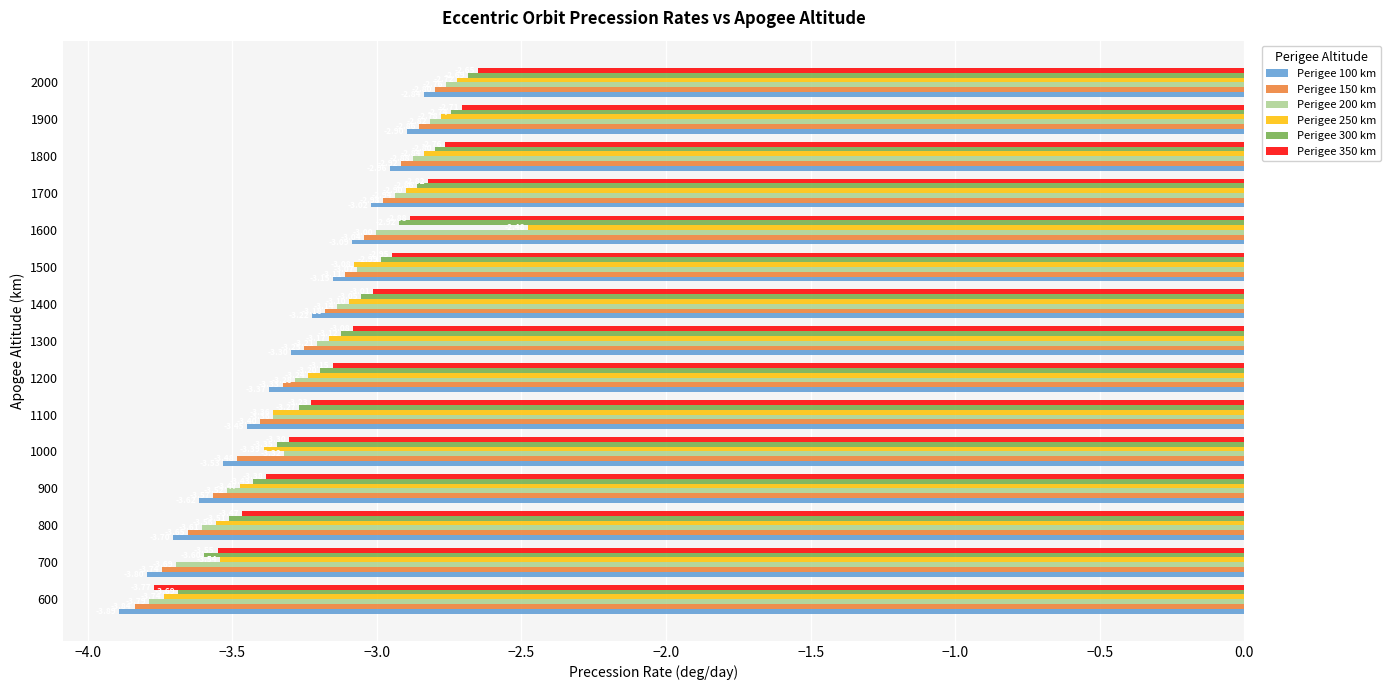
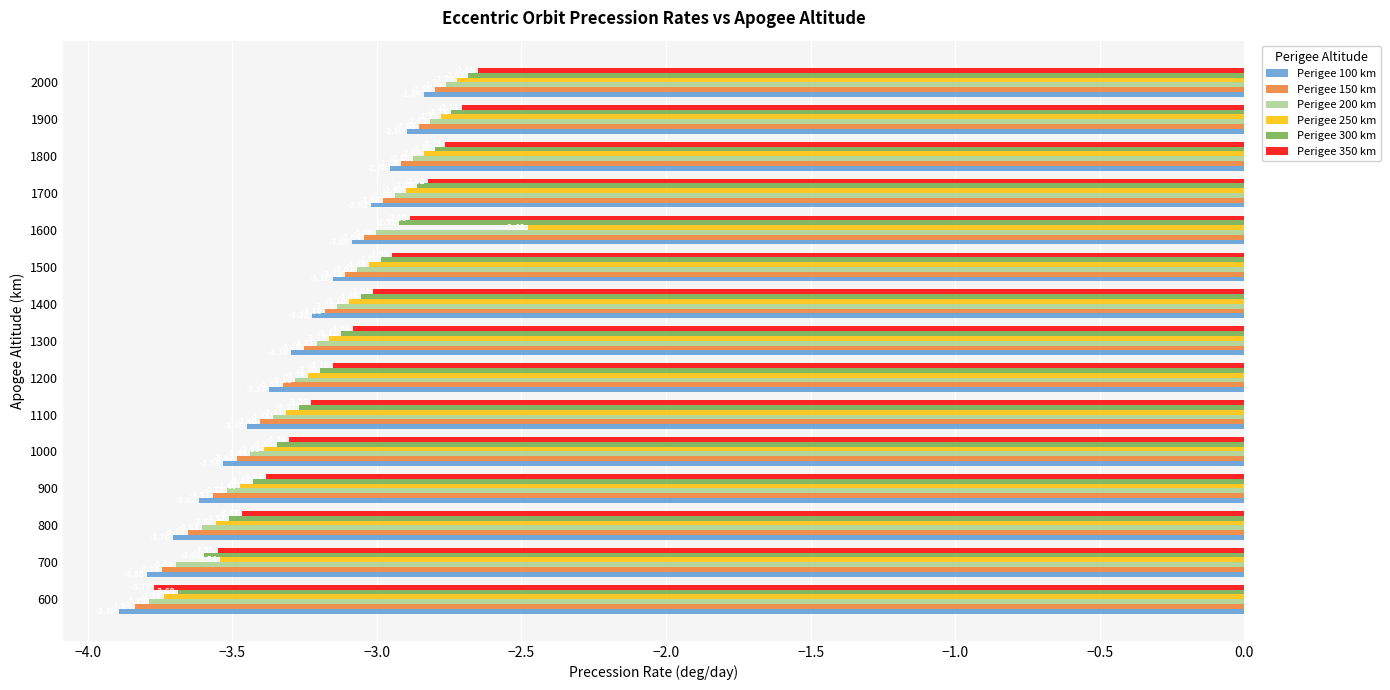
Perigee 250 km, 1500: -3.08 -> -3.03
Perigee 250 km, 1100: -3.36 -> -3.31
Perigee 200 km, 1000: -3.32 -> -3.44
